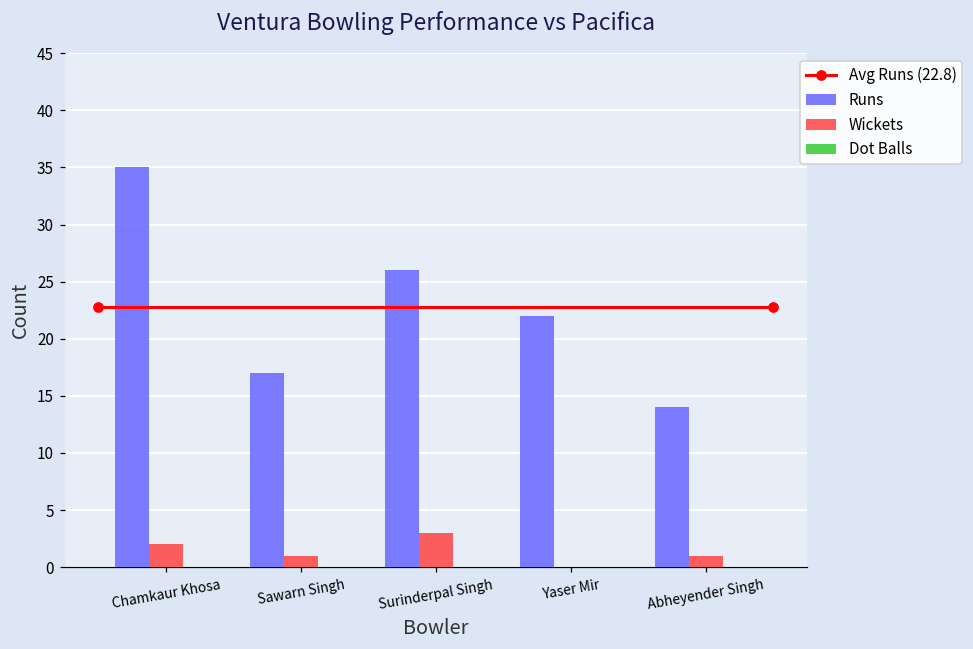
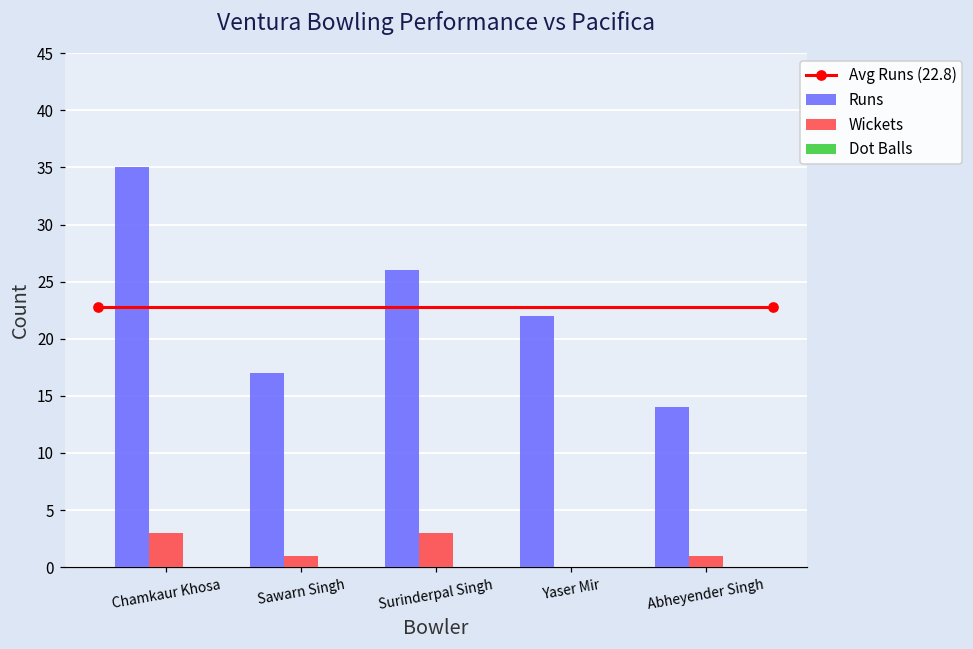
Wickets, Chamkaur Khosa: 2 -> 3
